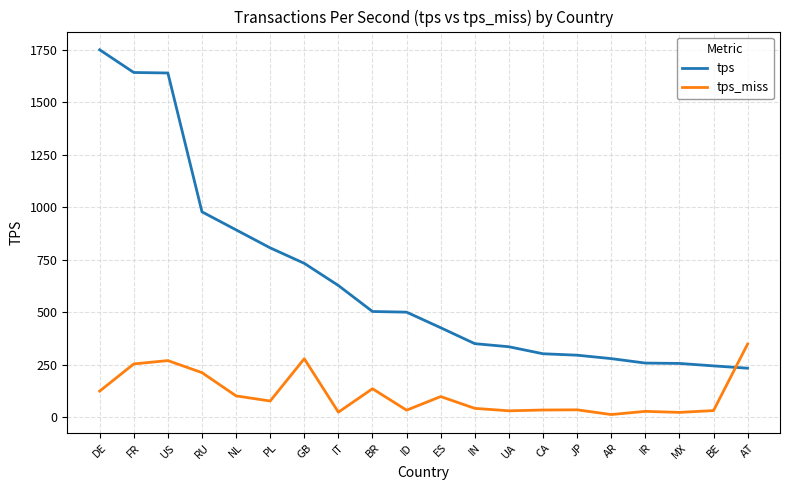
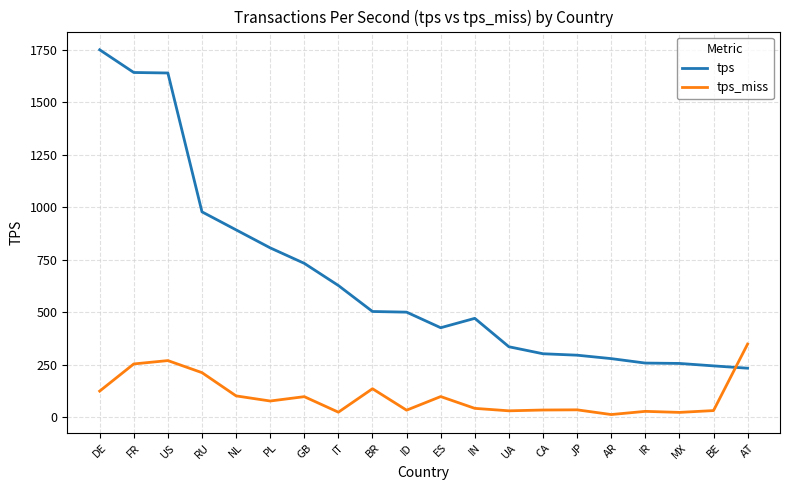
tps_miss, GB: 280 -> 100
tps, IN: 350 -> 470
